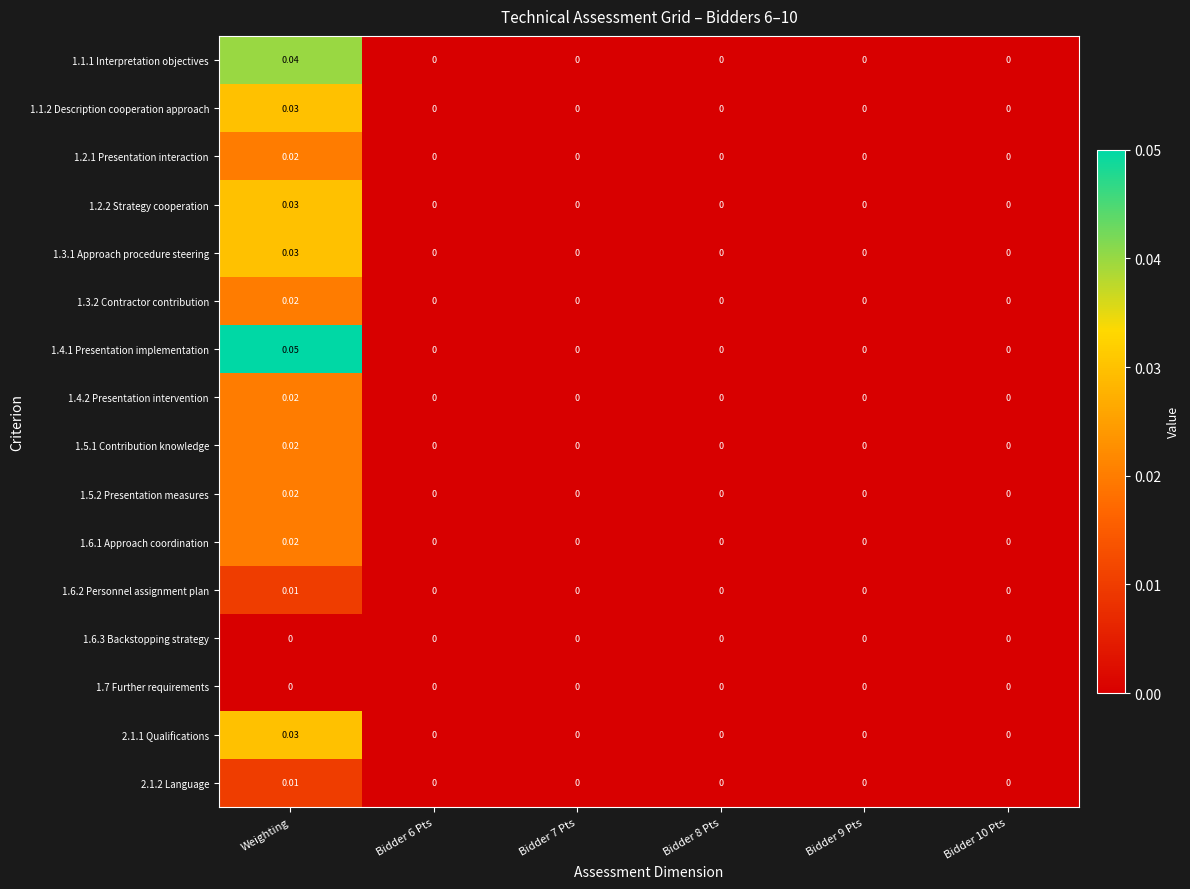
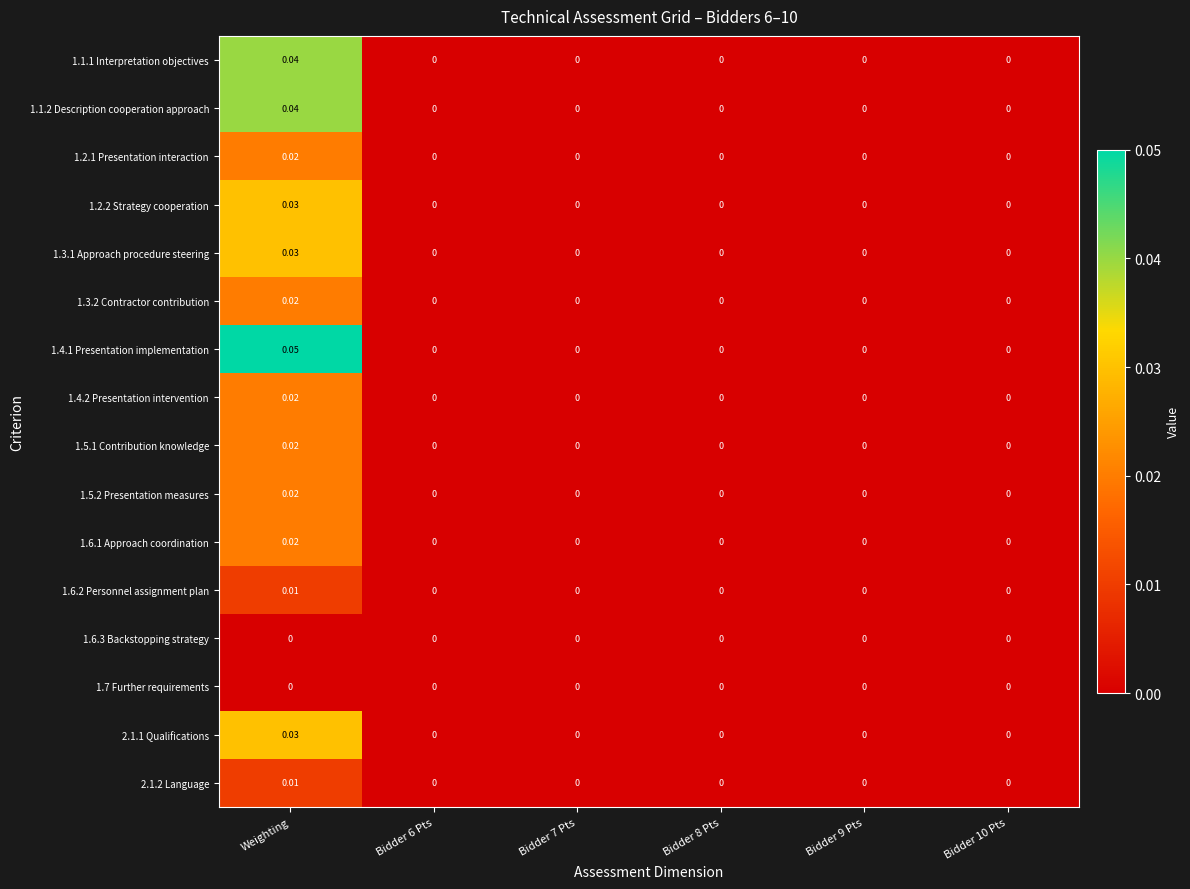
1.1.2 Description cooperation approach, Weighting: 0.03 -> 0.04
